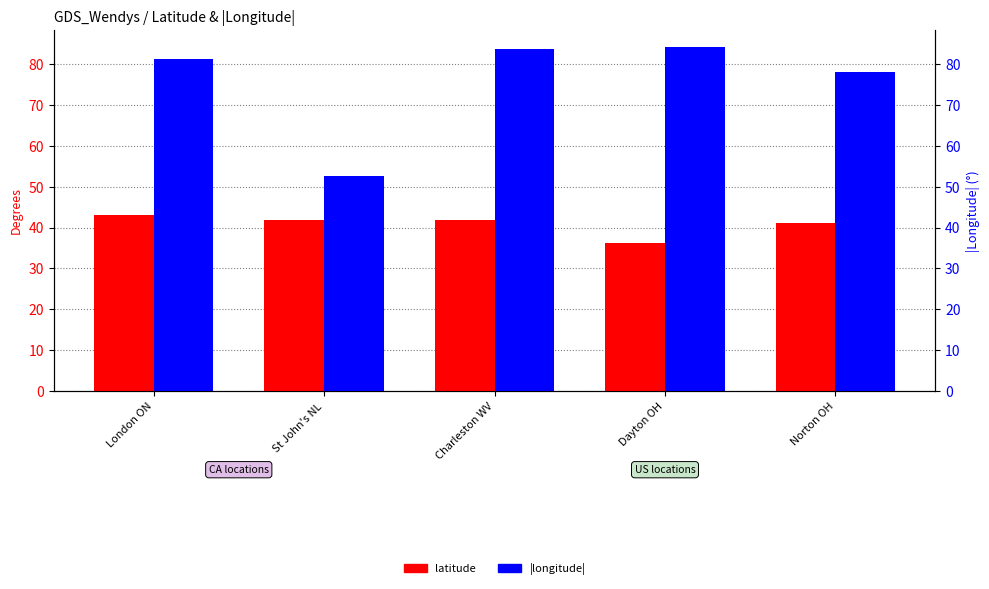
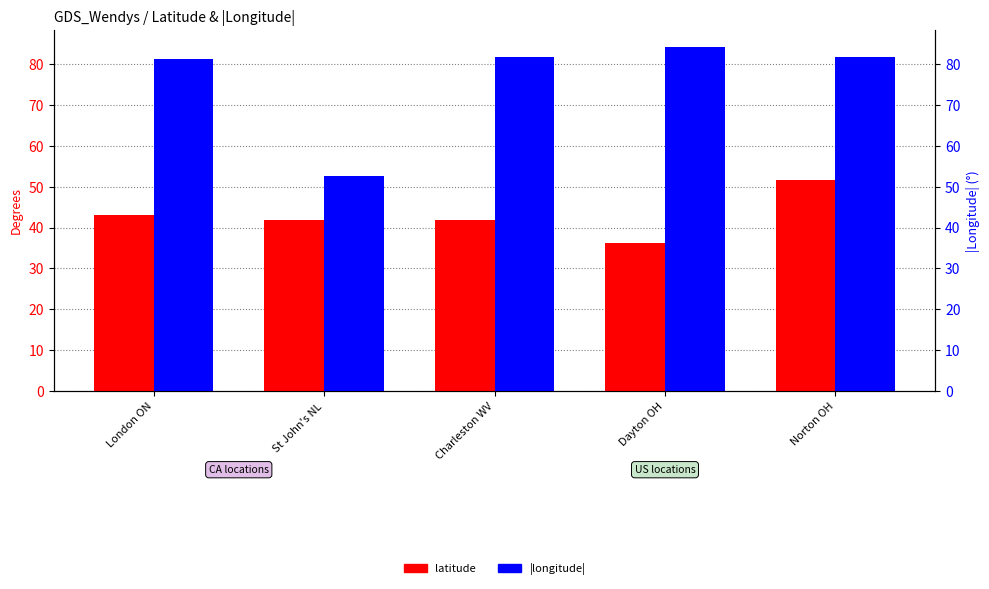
|longitude|, Charleston WV: 84 -> 82
latitude, Norton OH: 41 -> 52
|longitude|, Norton OH: 78 -> 82
